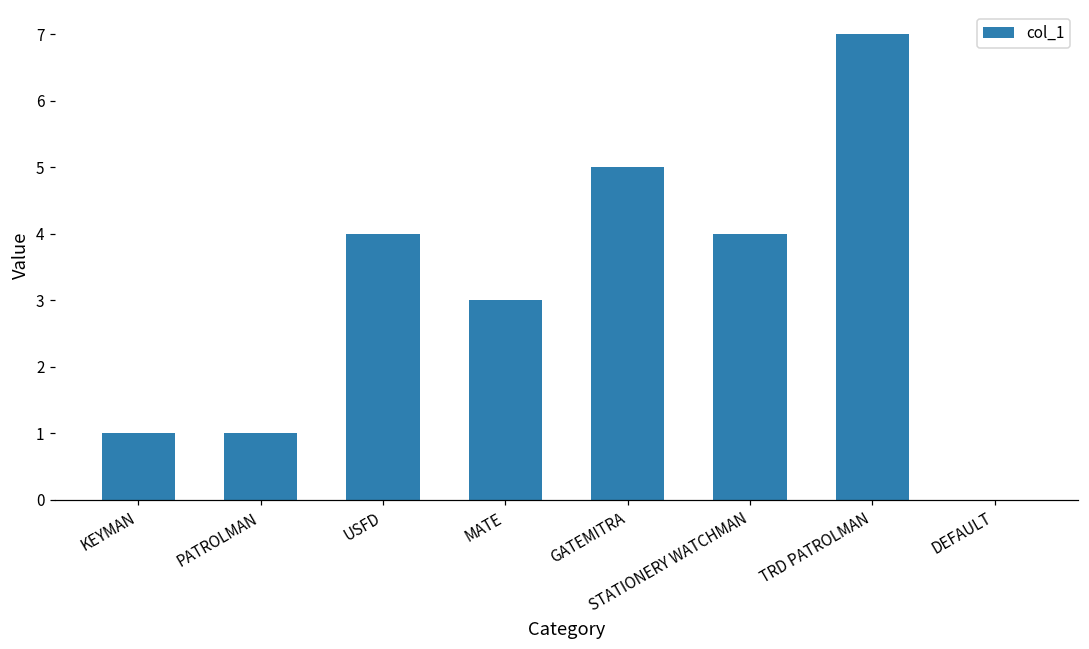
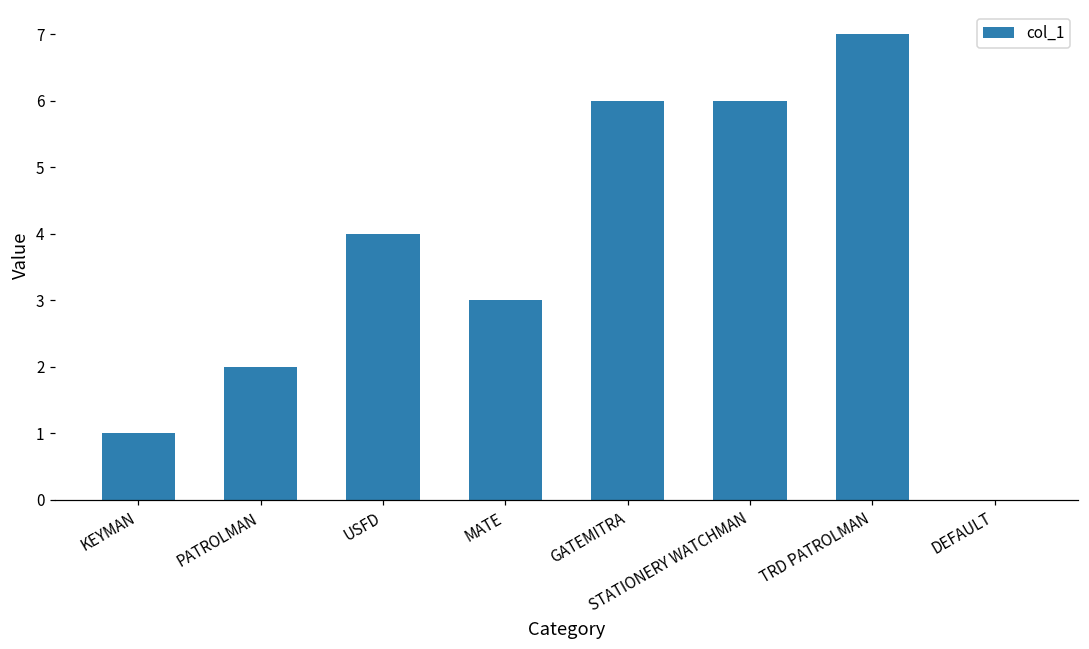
PATROLMAN: 1 -> 2
GATEMITRA: 5 -> 6
STATIONERY WATCHMAN: 4 -> 6
